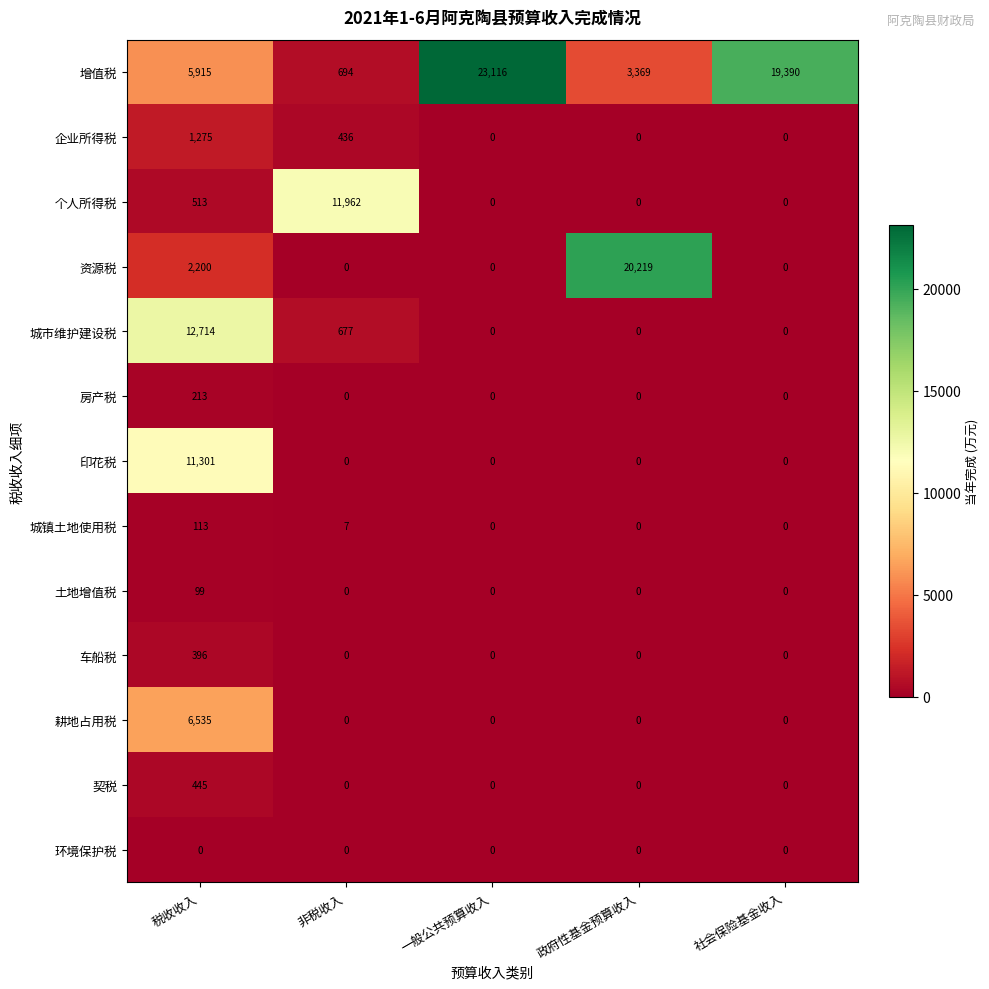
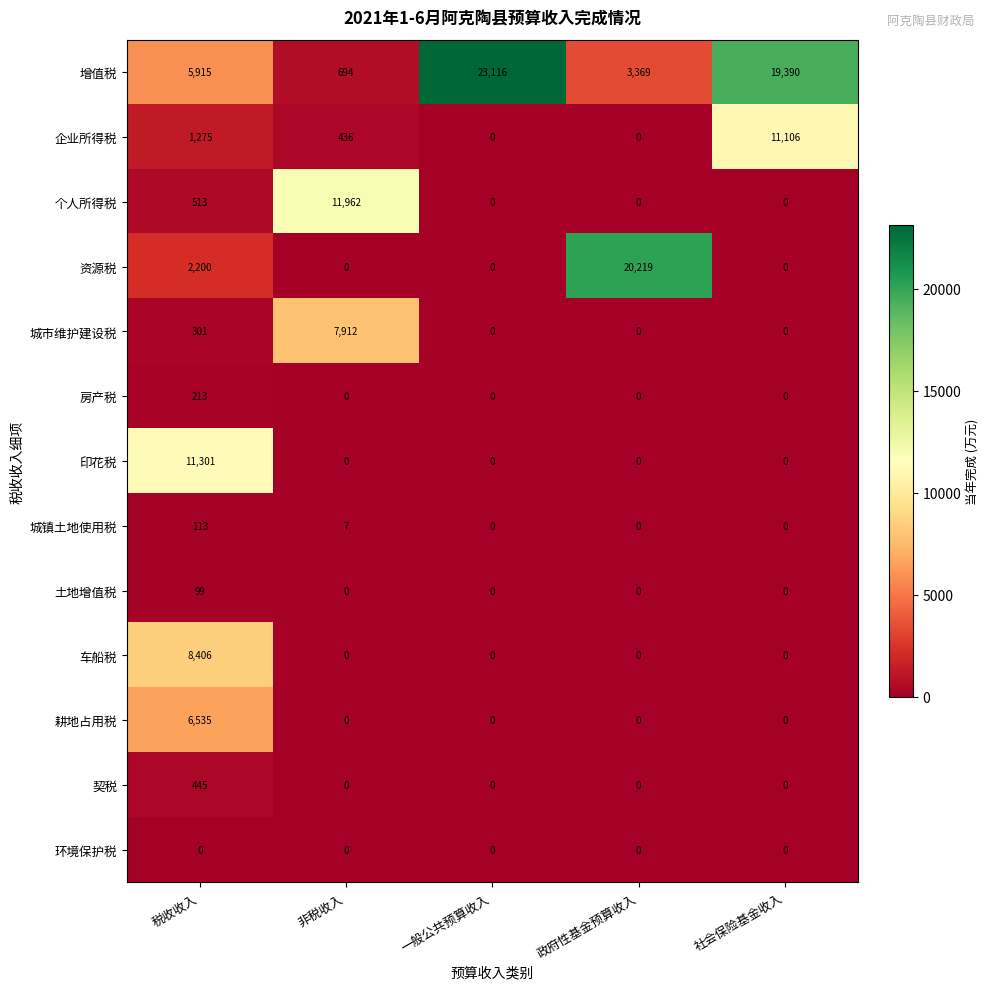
企业所得税, 社会保险基金收入: 0 -> 11,106
城市维护建设税, 税收收入: 12,714 -> 301
城市维护建设税, 非税收入: 677 -> 7,912
车船税, 税收收入: 396 -> 8,406
